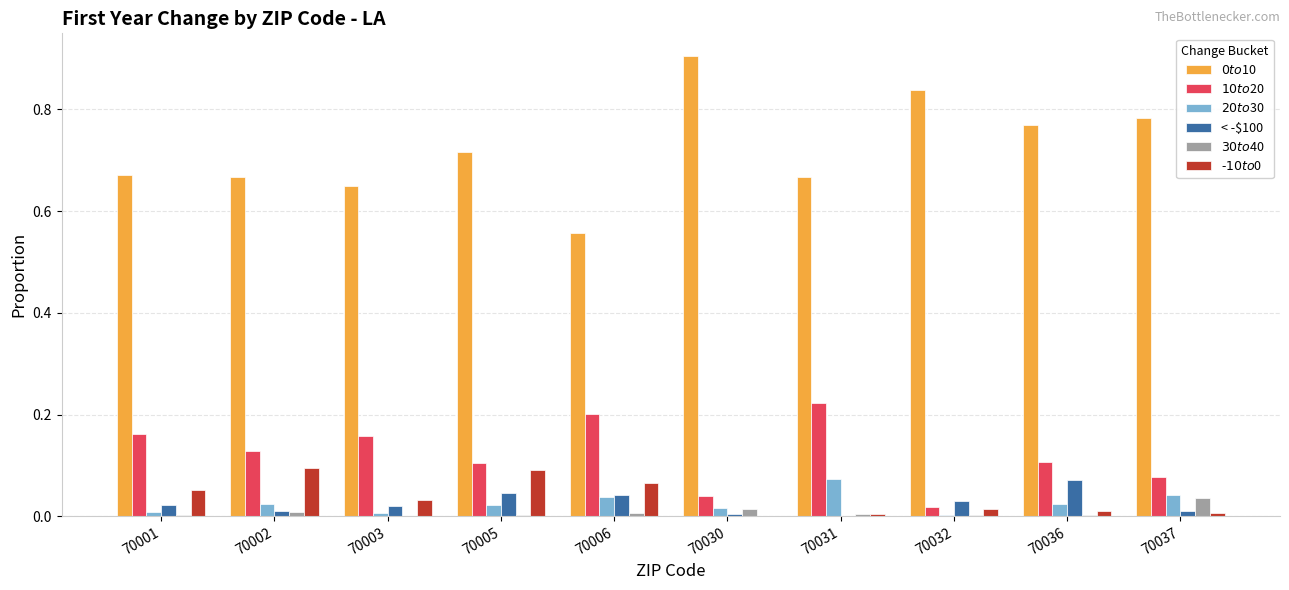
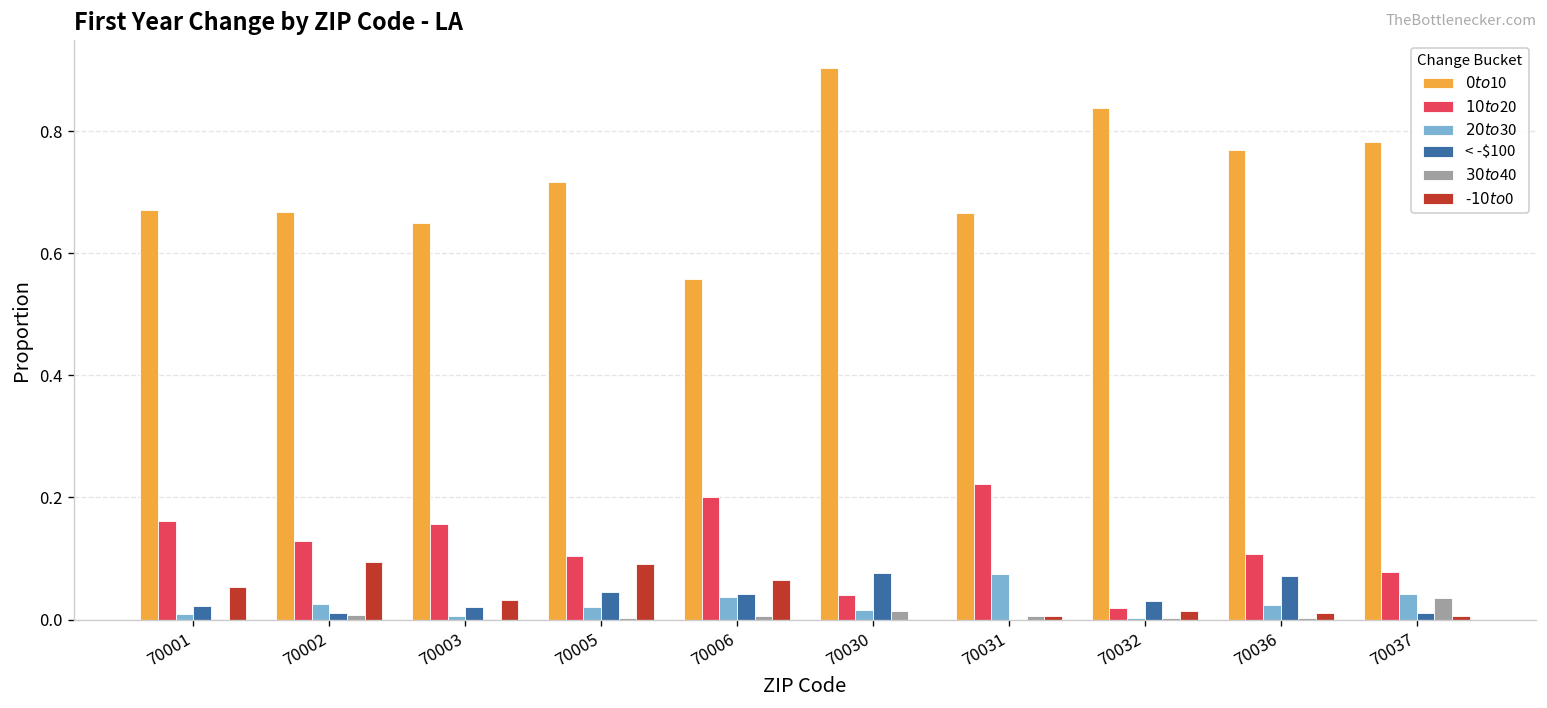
< -$100, 70030: 0.00 -> 0.08
